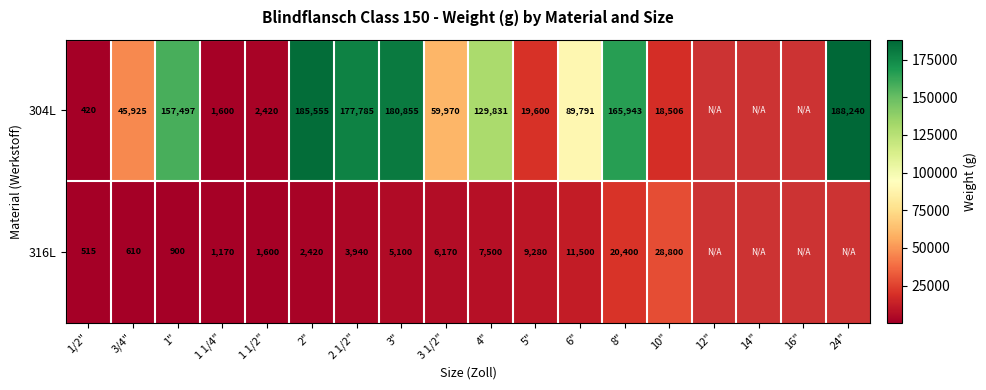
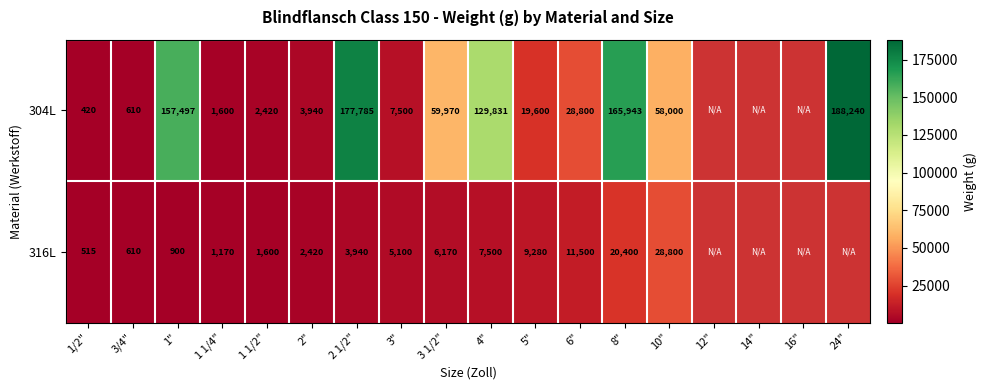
304L, 3/4": 45,925 -> 610
304L, 2": 185,555 -> 3,940
304L, 3": 180,855 -> 7,500
304L, 6": 89,791 -> 28,800
304L, 10": 18,506 -> 58,000
